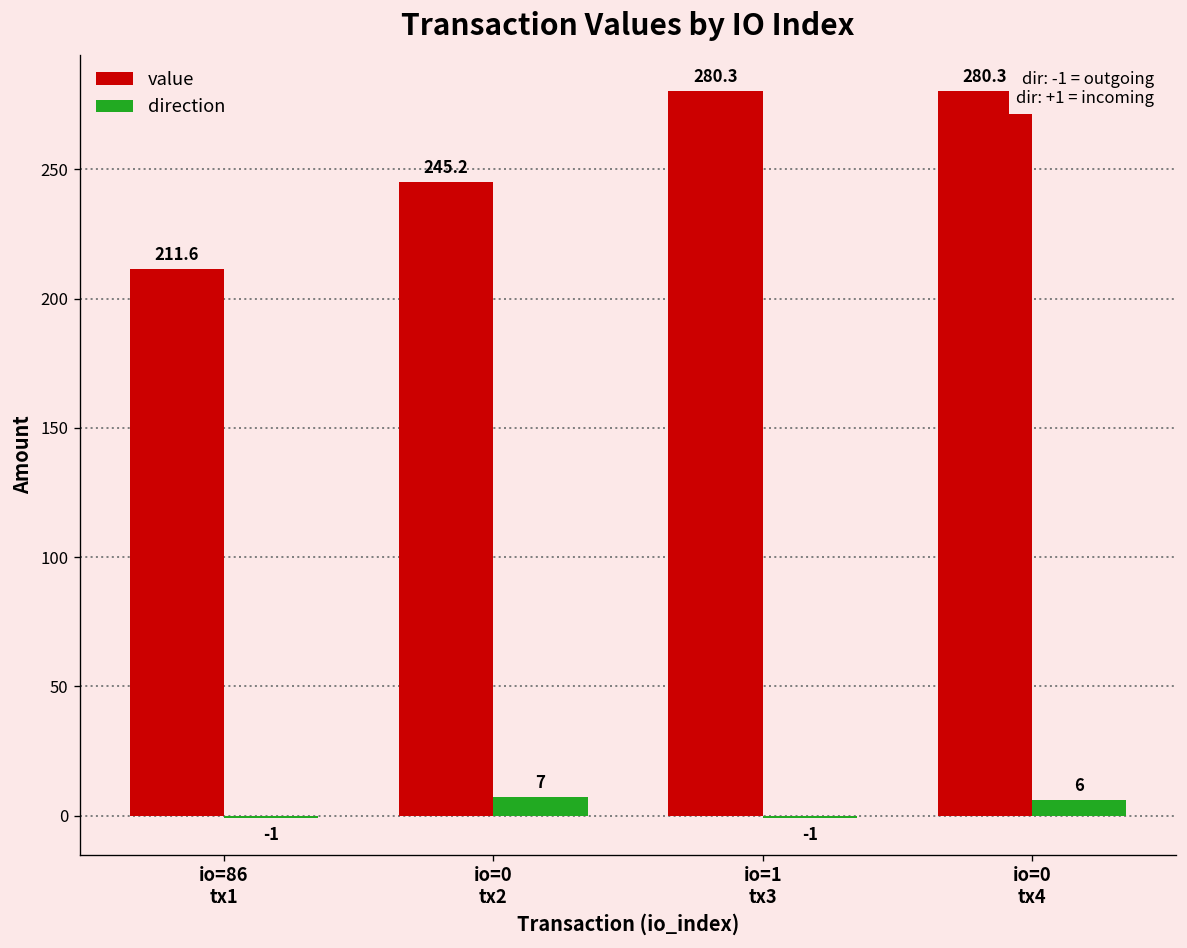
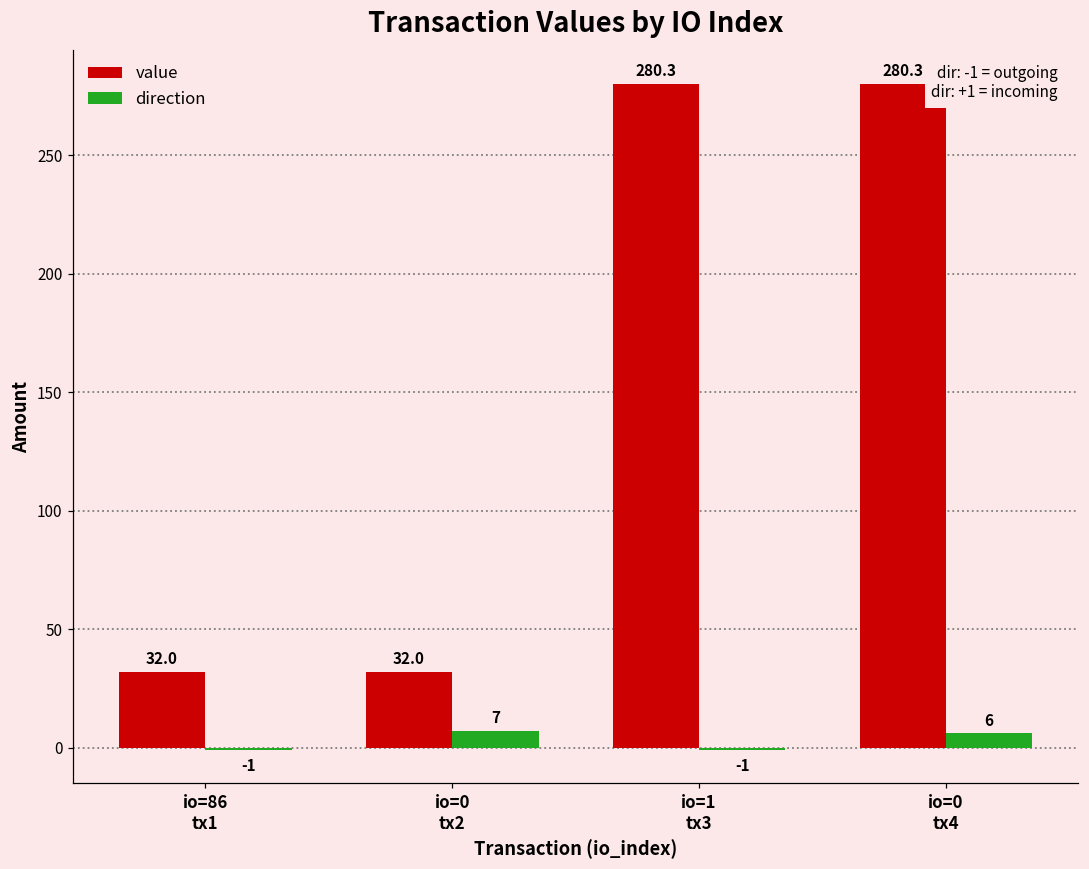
value, io=86 tx1: 211.6 -> 32.0
value, io=0 tx2: 245.2 -> 32.0
